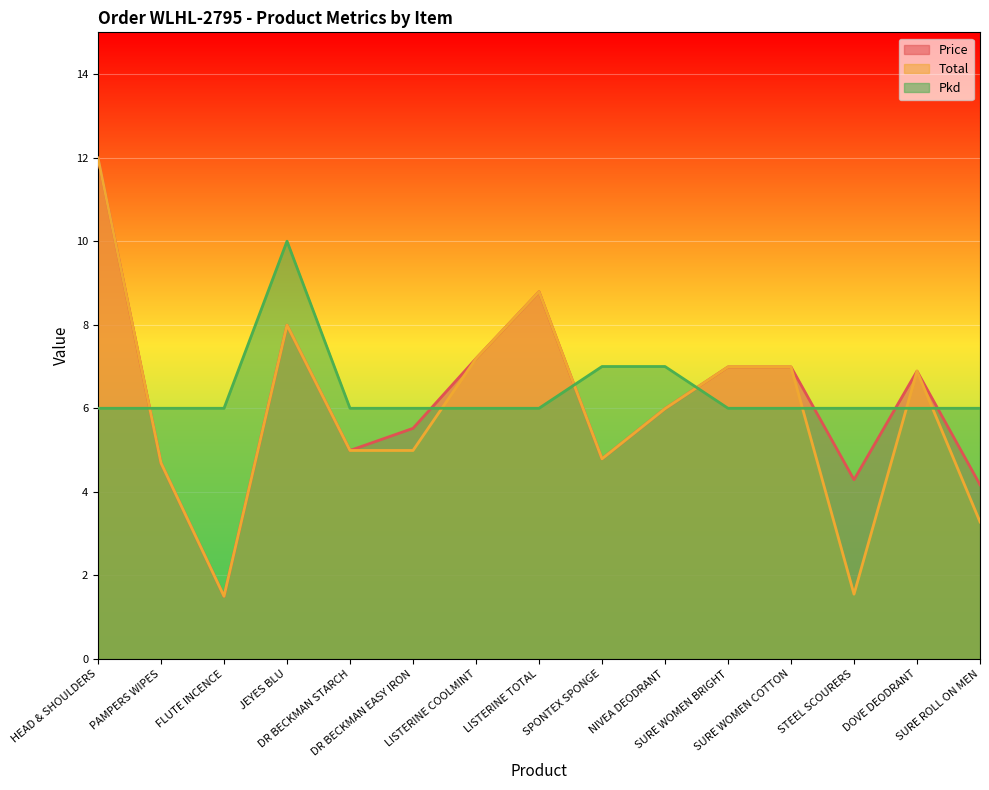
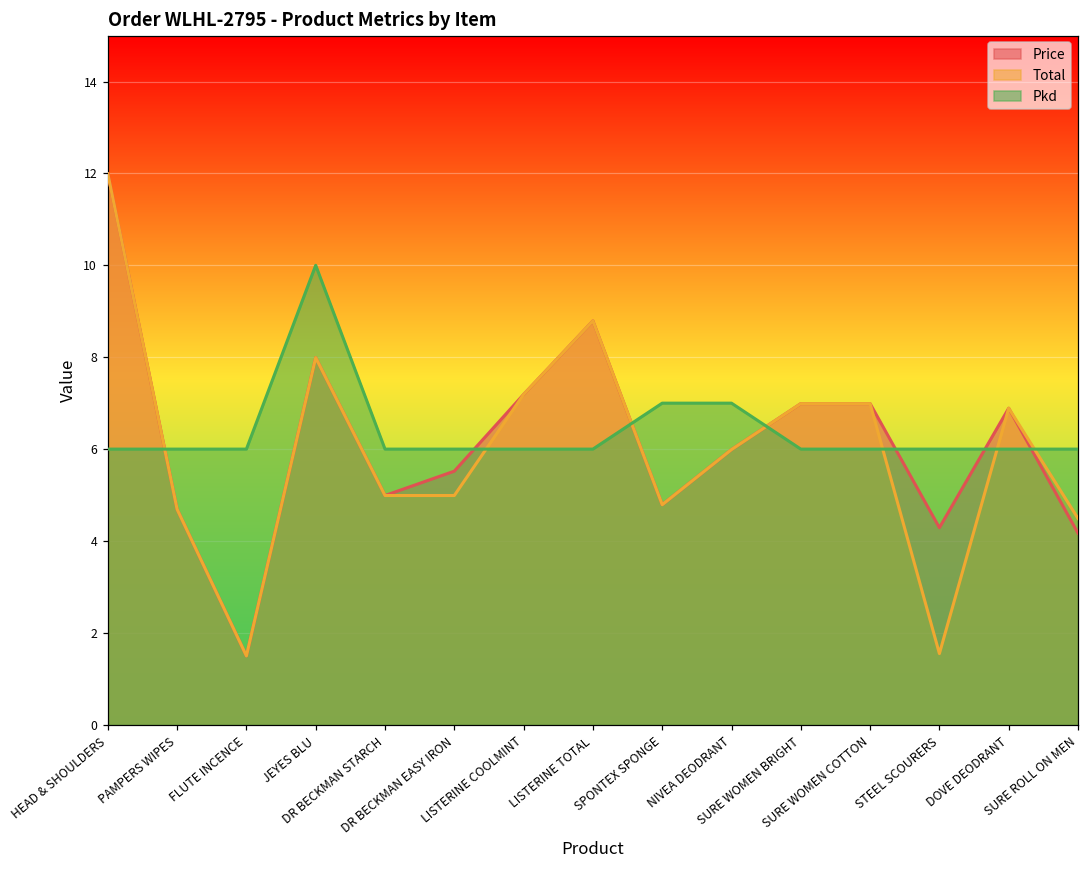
Total, SURE ROLL ON MEN: 3.3 -> 4.5
